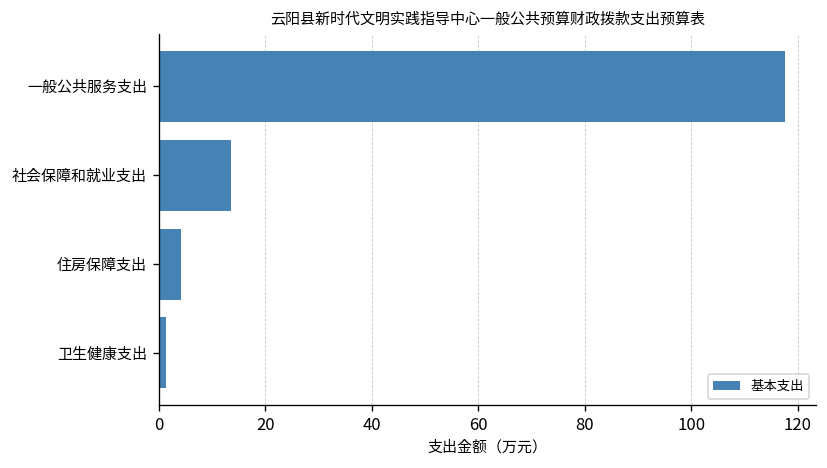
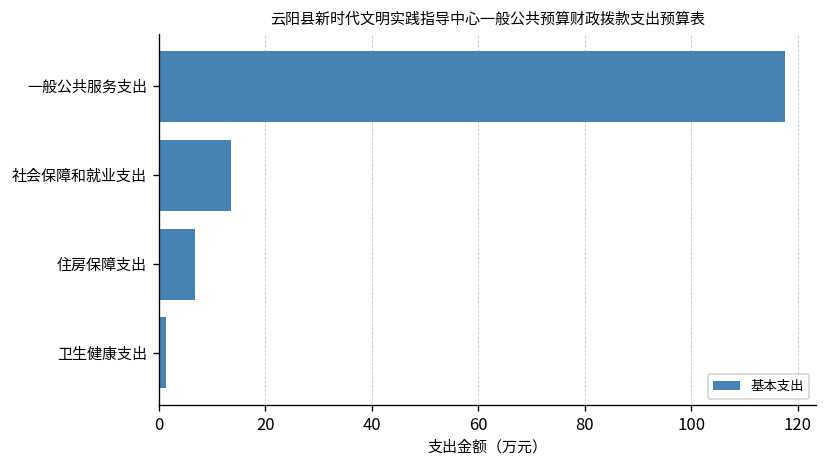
住房保障支出: 4 -> 7
